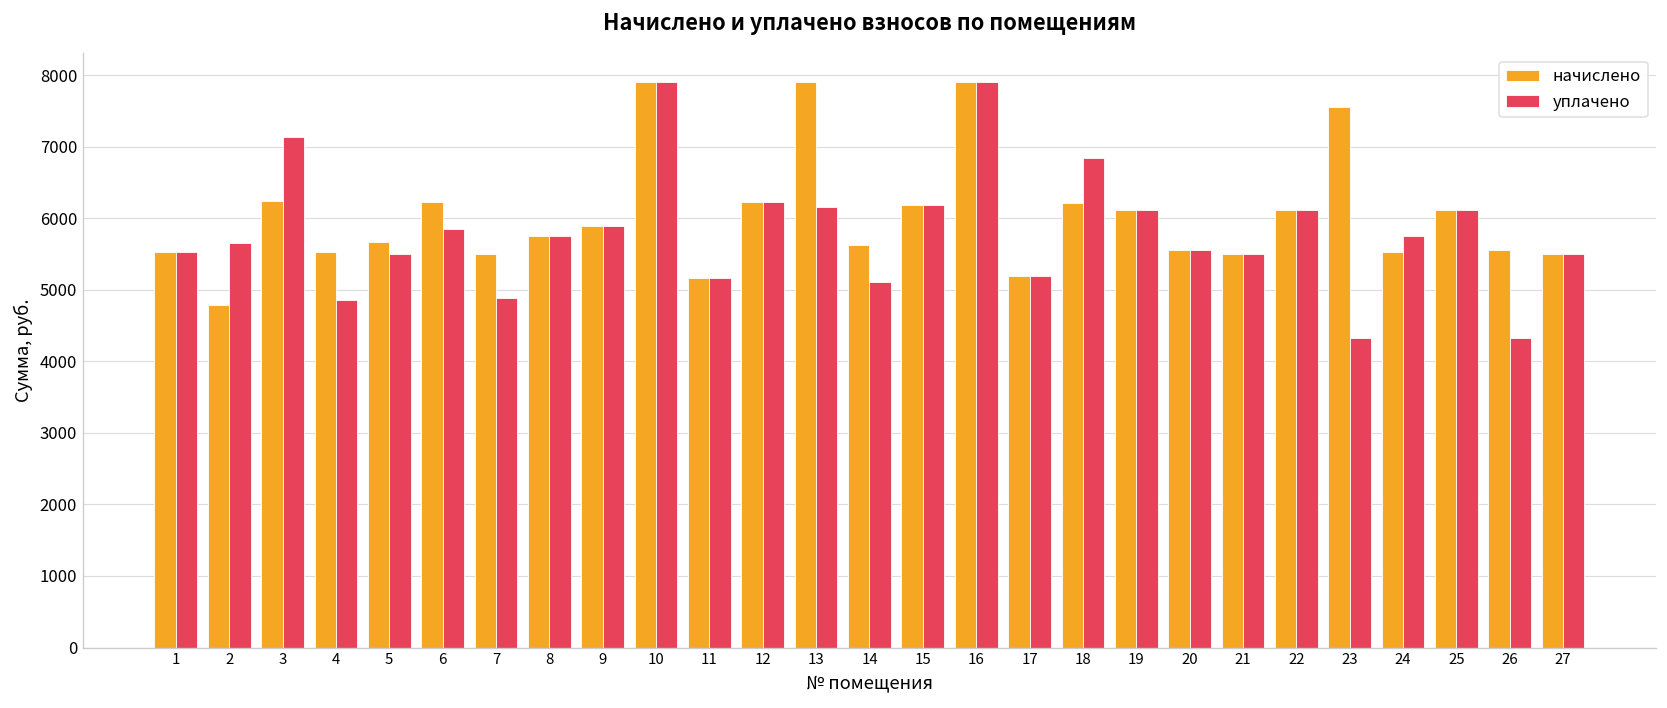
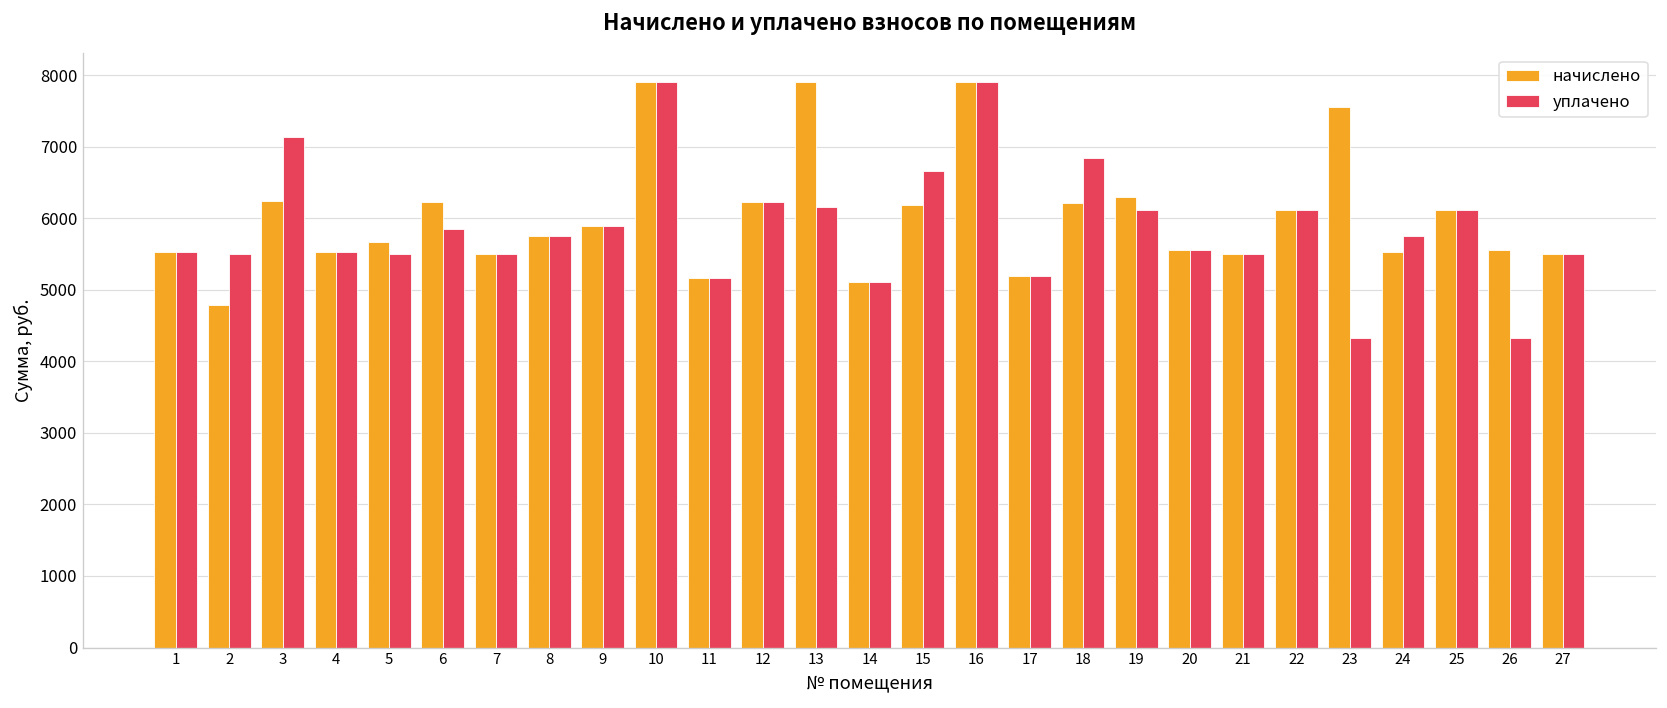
уплачено, 2: 5700 -> 5500
уплачено, 4: 4900 -> 5500
уплачено, 7: 4900 -> 5500
начислено, 14: 5600 -> 5100
уплачено, 15: 6200 -> 6700
начислено, 19: 6100 -> 6300
